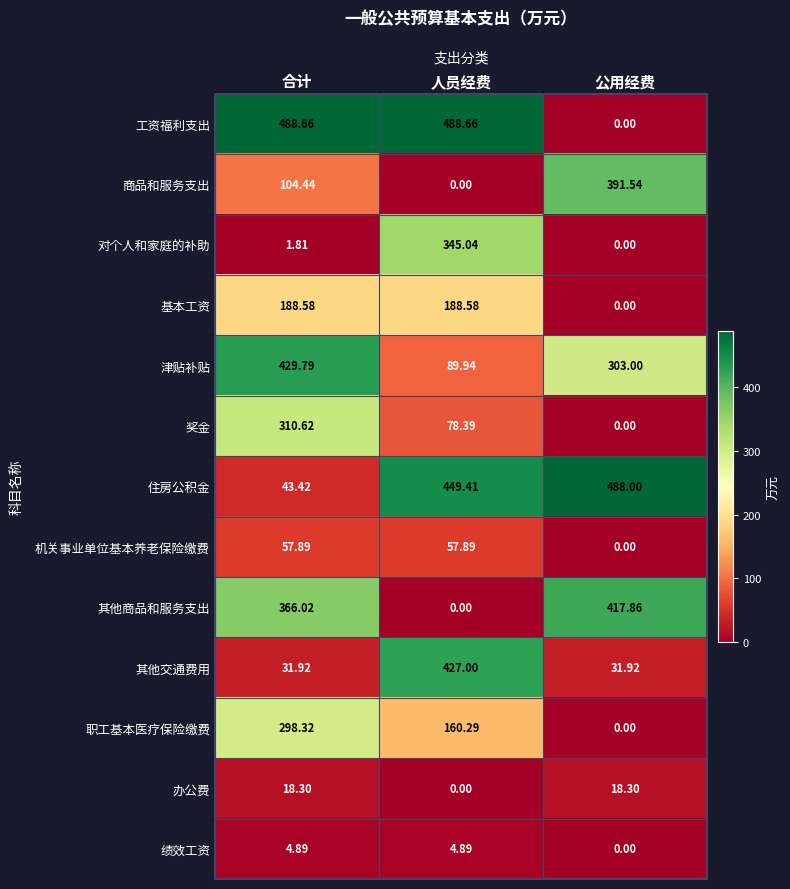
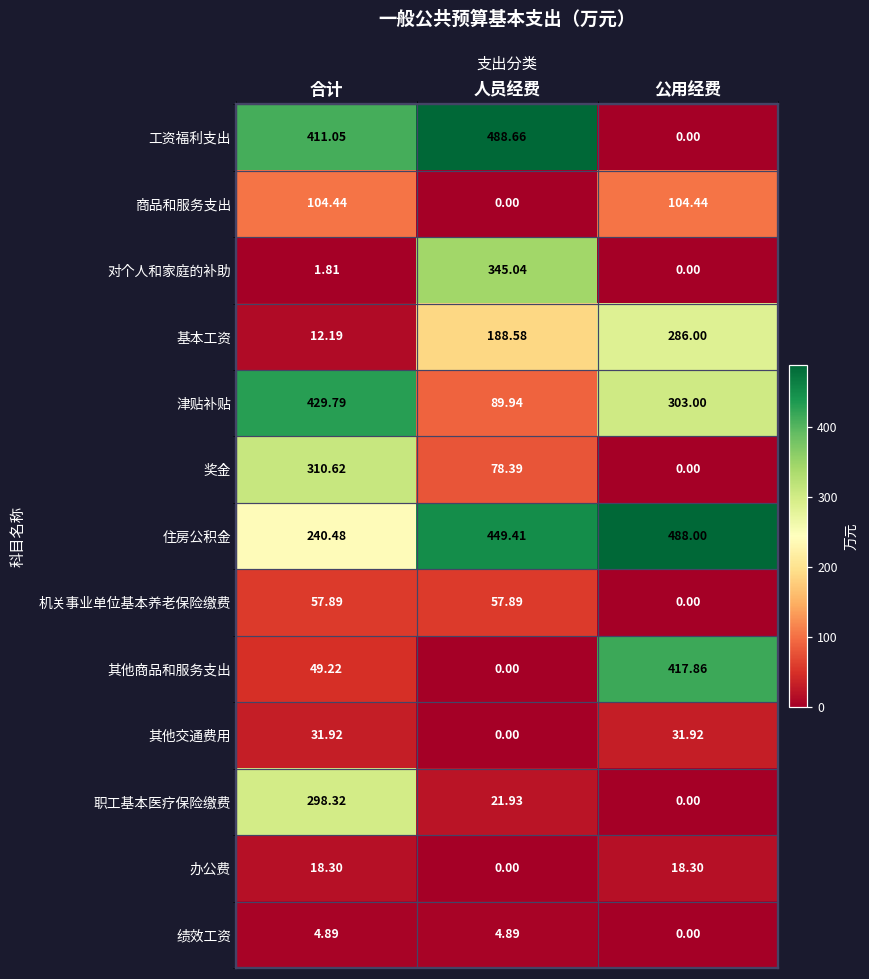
工资福利支出, 合计: 488.66 -> 411.05
商品和服务支出, 公用经费: 391.54 -> 104.44
基本工资, 合计: 188.58 -> 12.19
基本工资, 公用经费: 0.00 -> 286.00
住房公积金, 合计: 43.42 -> 240.48
其他商品和服务支出, 合计: 366.02 -> 49.22
其他交通费用, 人员经费: 427.00 -> 0.00
职工基本医疗保险缴费, 人员经费: 160.29 -> 21.93
